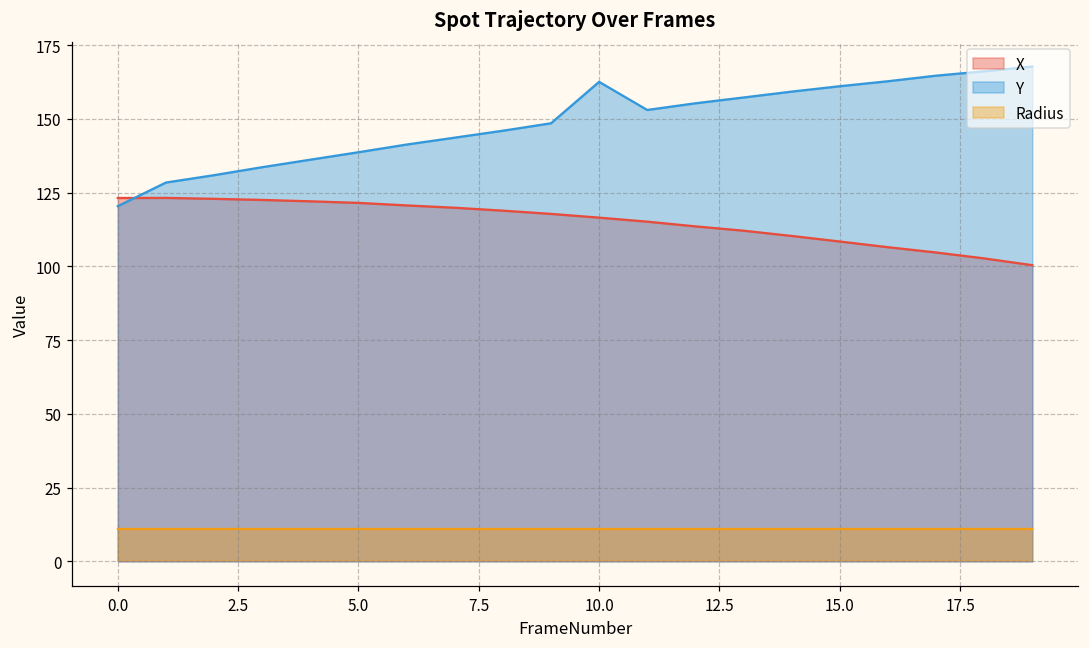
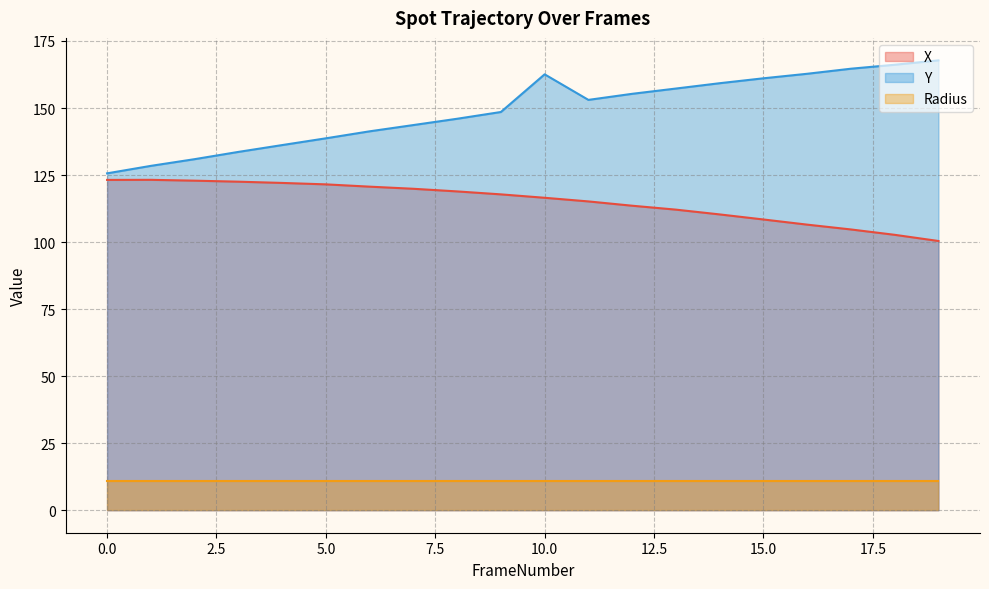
Y, 0.0: 120 -> 126
